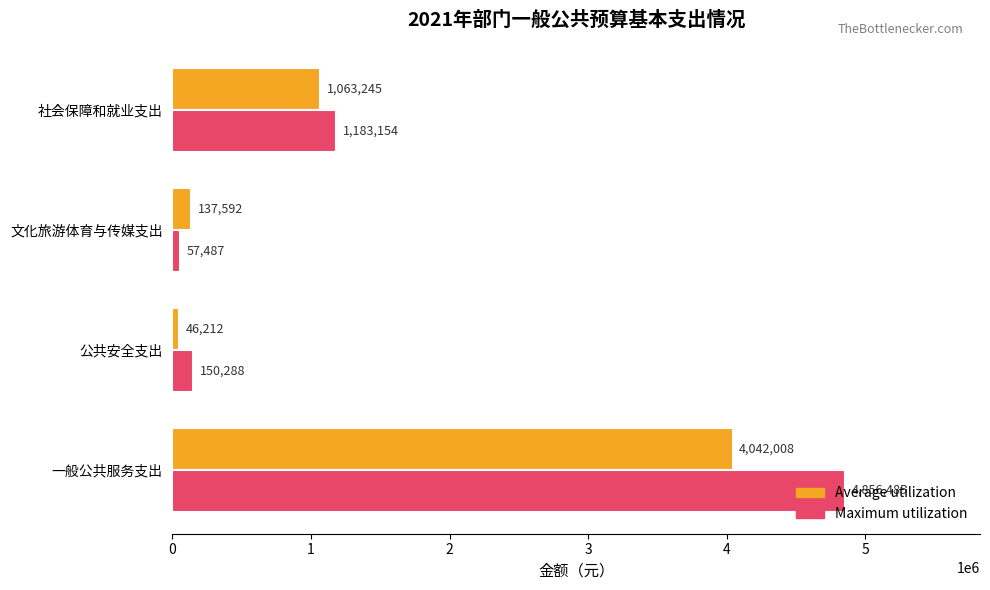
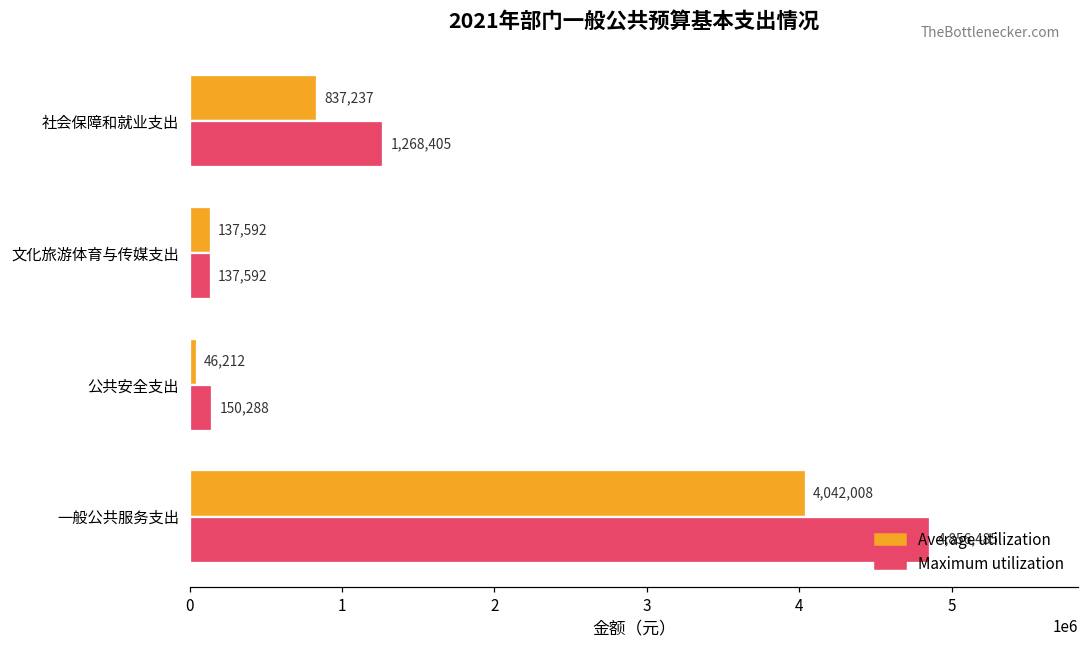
Average utilization, 社会保障和就业支出: 1,063,245 -> 837,237
Maximum utilization, 社会保障和就业支出: 1,183,154 -> 1,268,405
Maximum utilization, 文化旅游体育与传媒支出: 57,487 -> 137,592
